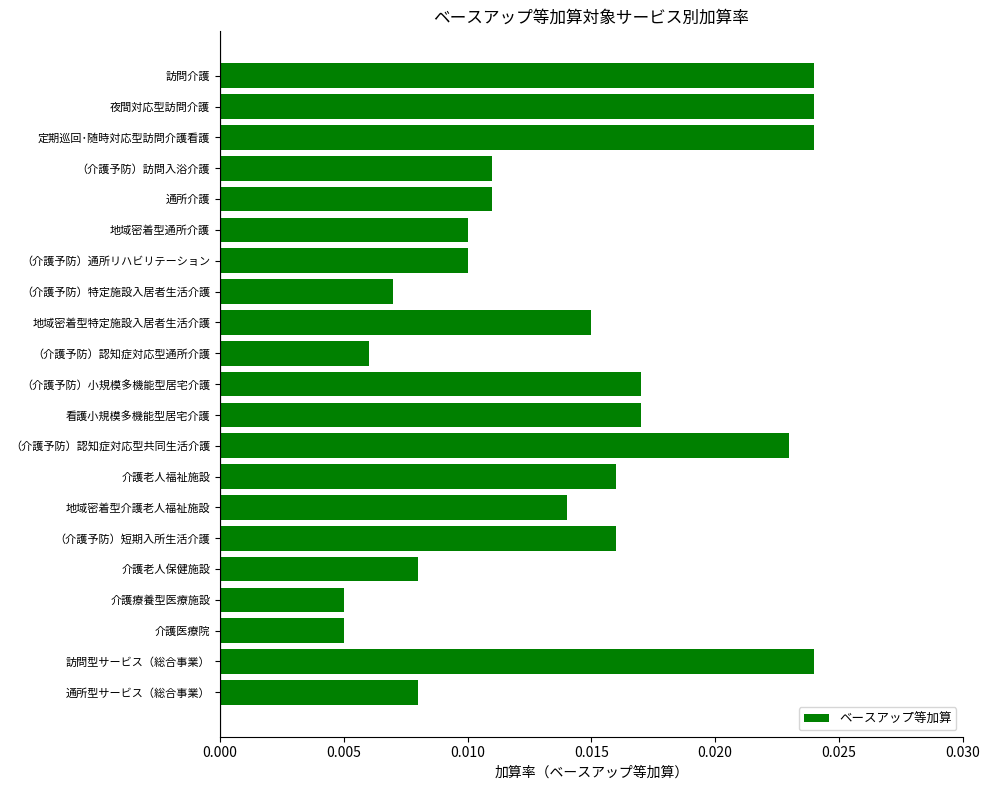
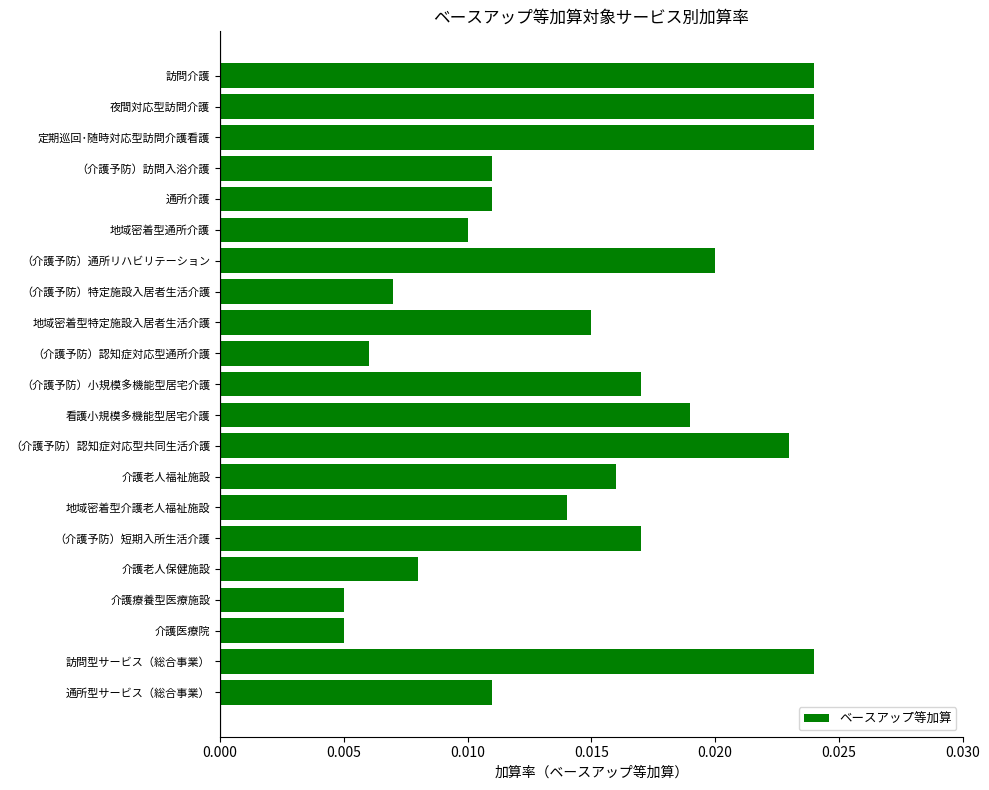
（介護予防）通所リハビリテーション: 0.01 -> 0.02
看護小規模多機能型居宅介護: 0.017 -> 0.019
（介護予防）短期入所生活介護: 0.016 -> 0.017
通所型サービス（総合事業）: 0.008 -> 0.011
